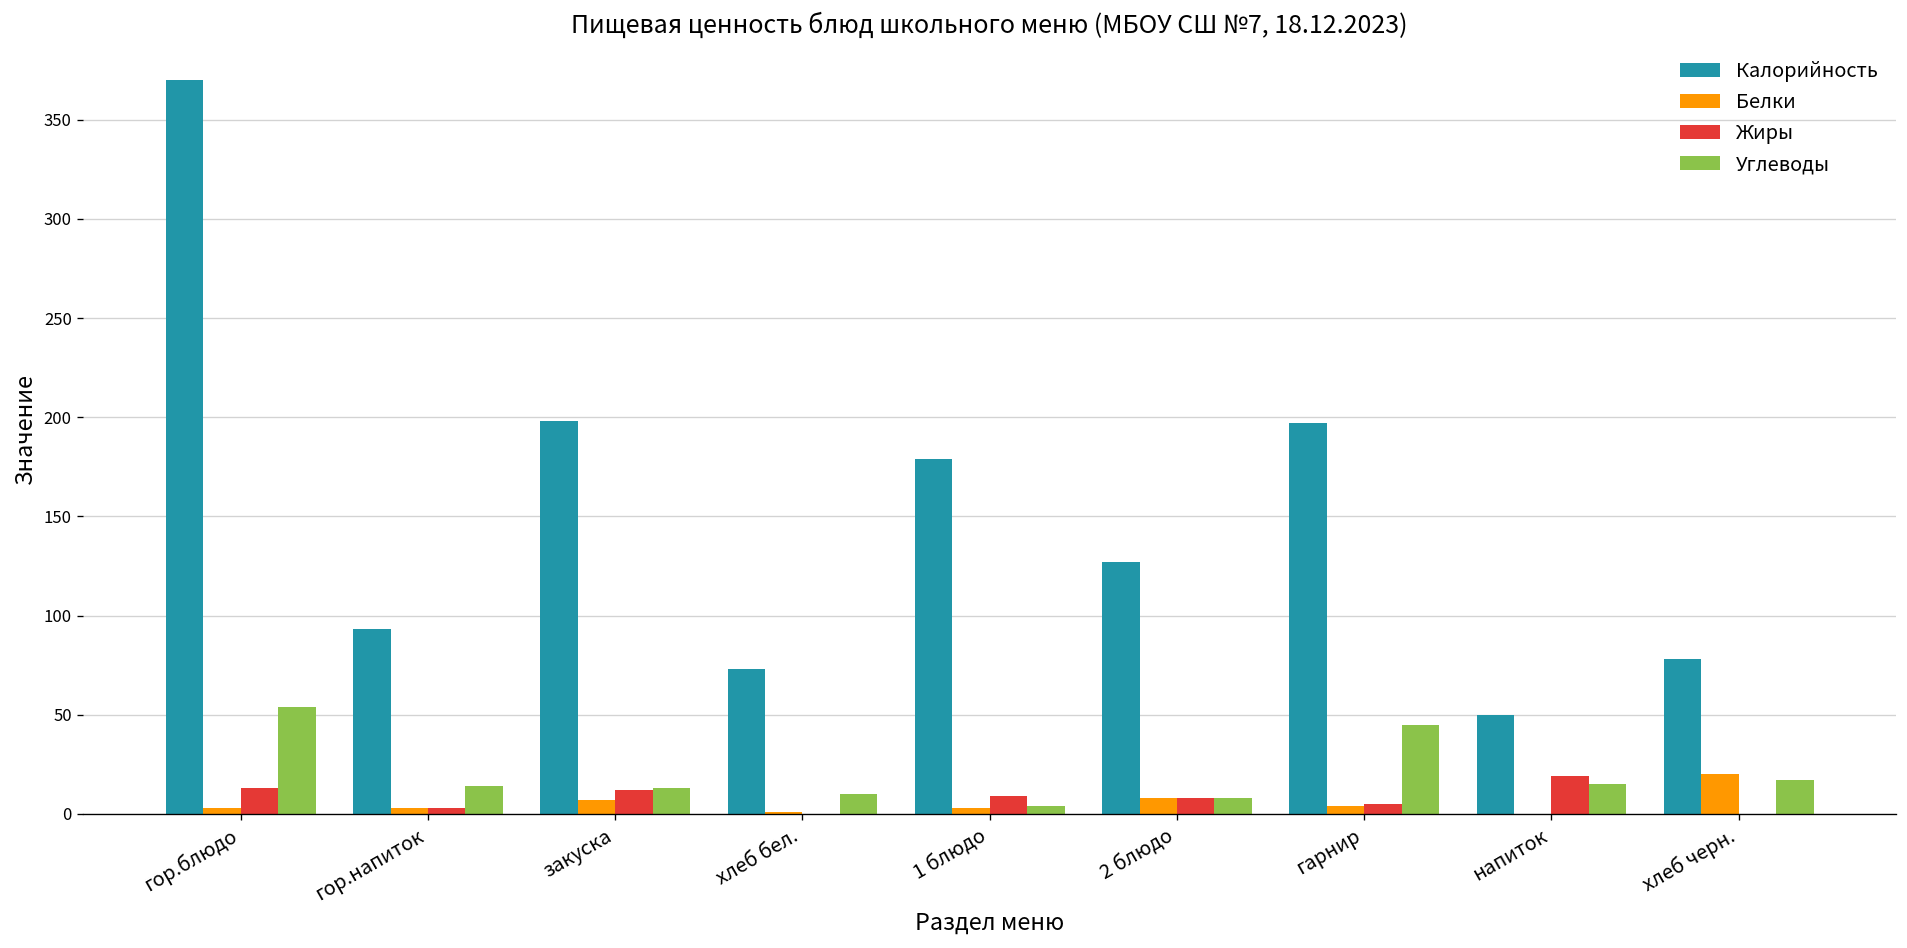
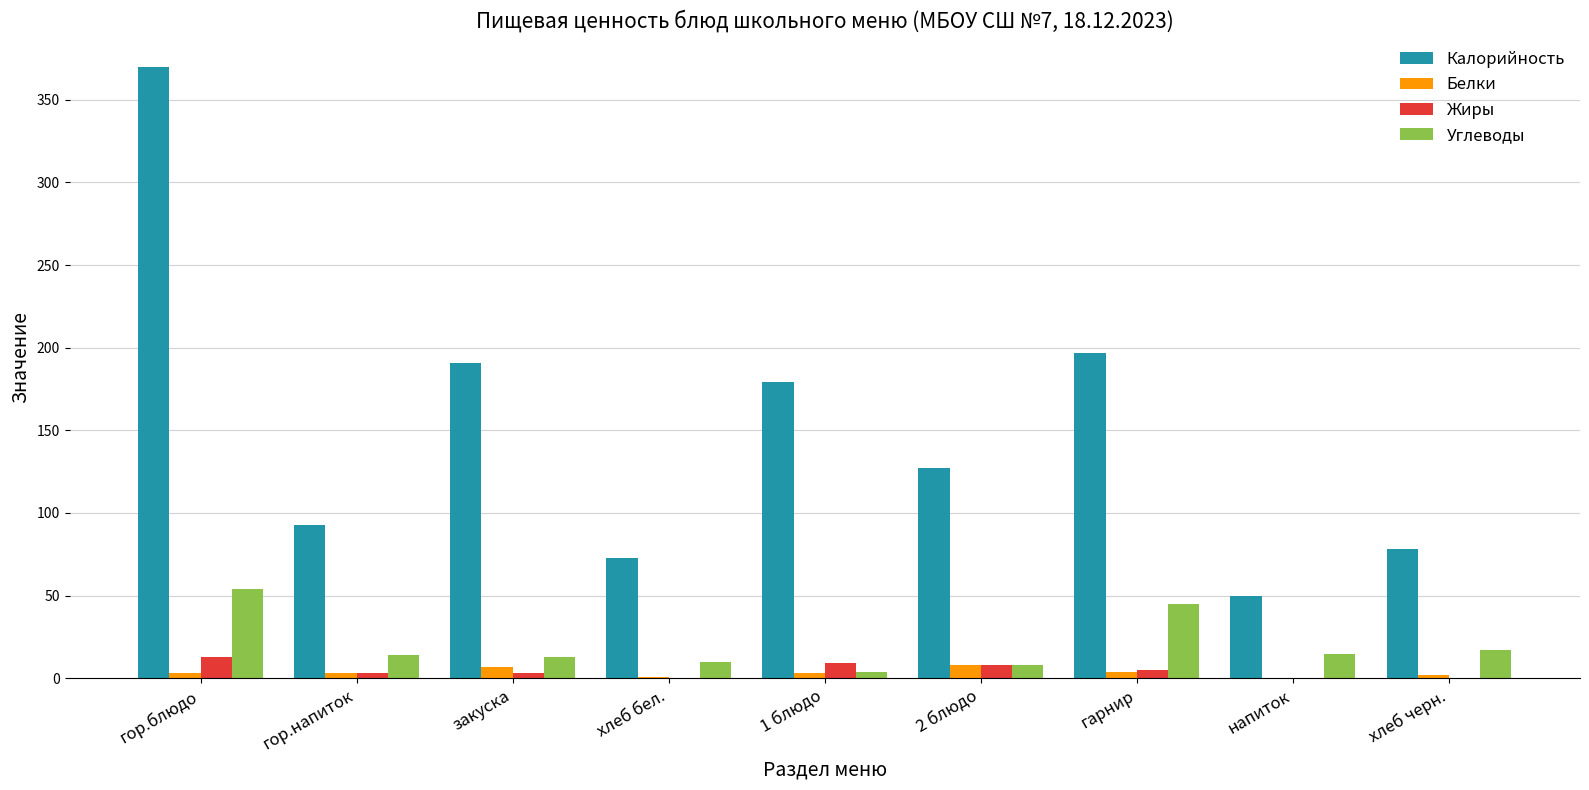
Калорийность, закуска: 198 -> 191
Жиры, закуска: 12 -> 3
Жиры, напиток: 19 -> 0
Белки, хлеб черн.: 20 -> 2
